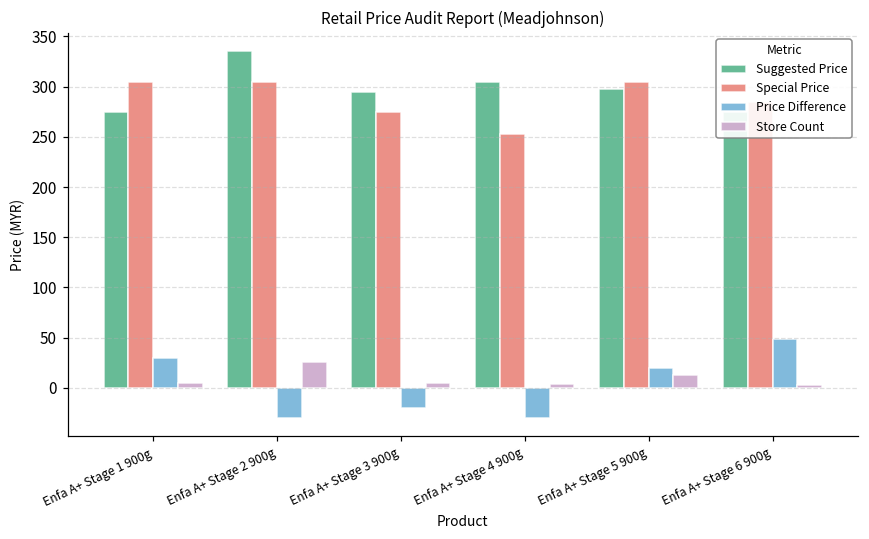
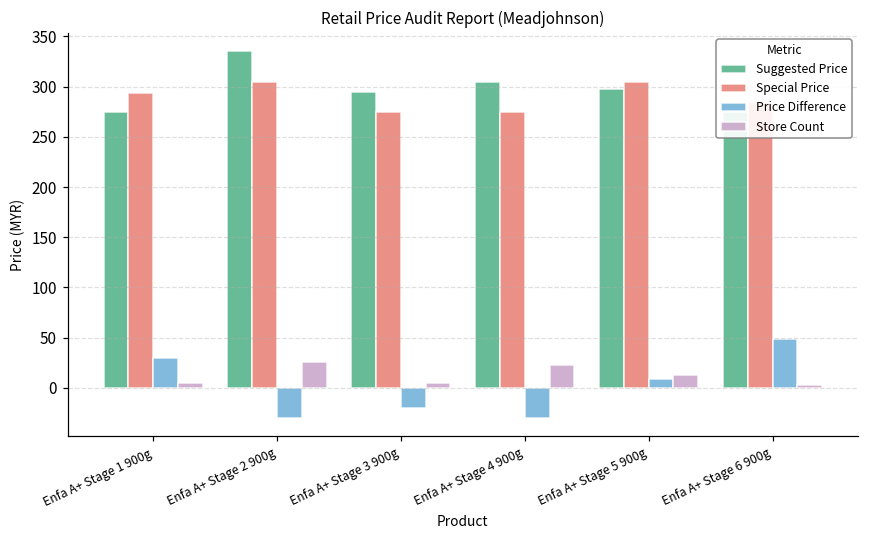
Special Price, Enfa A+ Stage 1 900g: 310 -> 290
Special Price, Enfa A+ Stage 4 900g: 250 -> 280
Store Count, Enfa A+ Stage 4 900g: 0 -> 20
Price Difference, Enfa A+ Stage 5 900g: 20 -> 10
